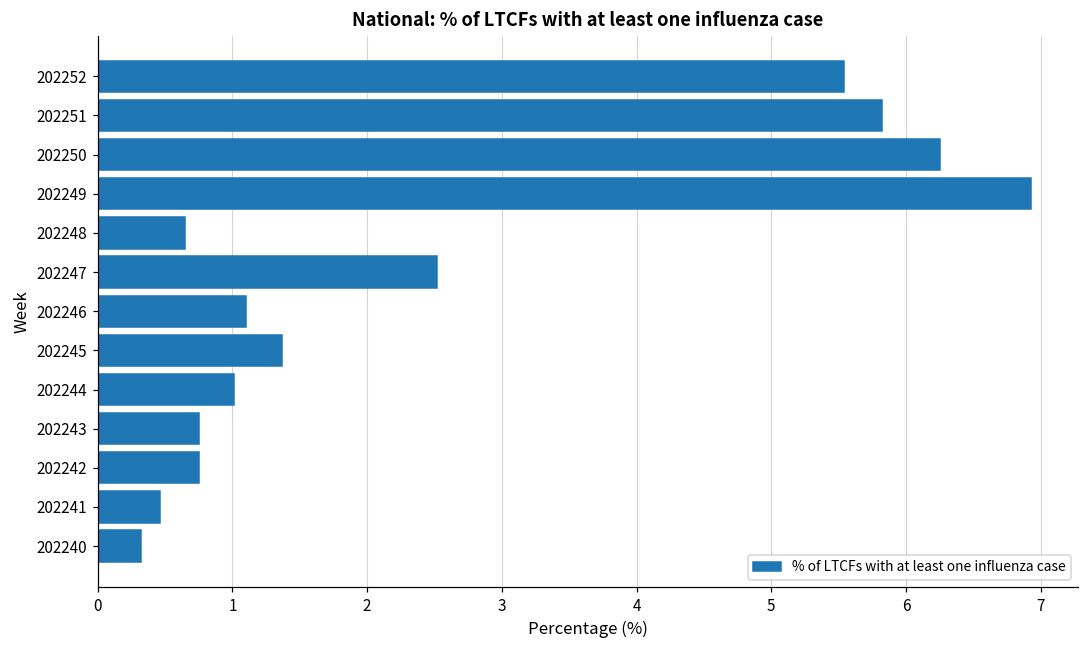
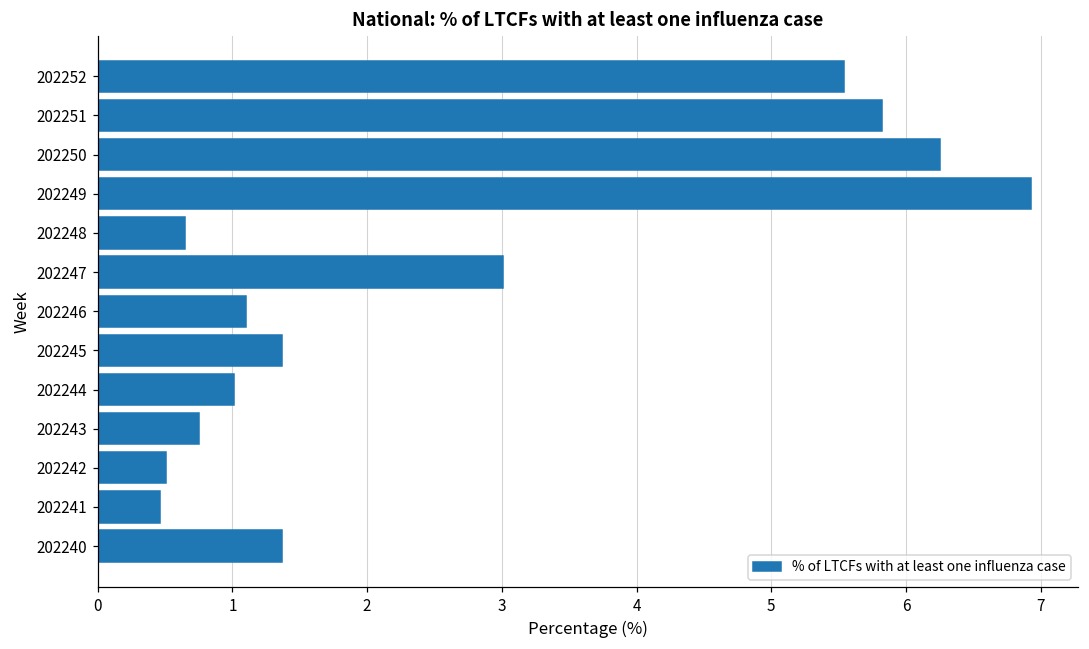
202247: 2.52 -> 3.01
202242: 0.75 -> 0.51
202240: 0.32 -> 1.37
